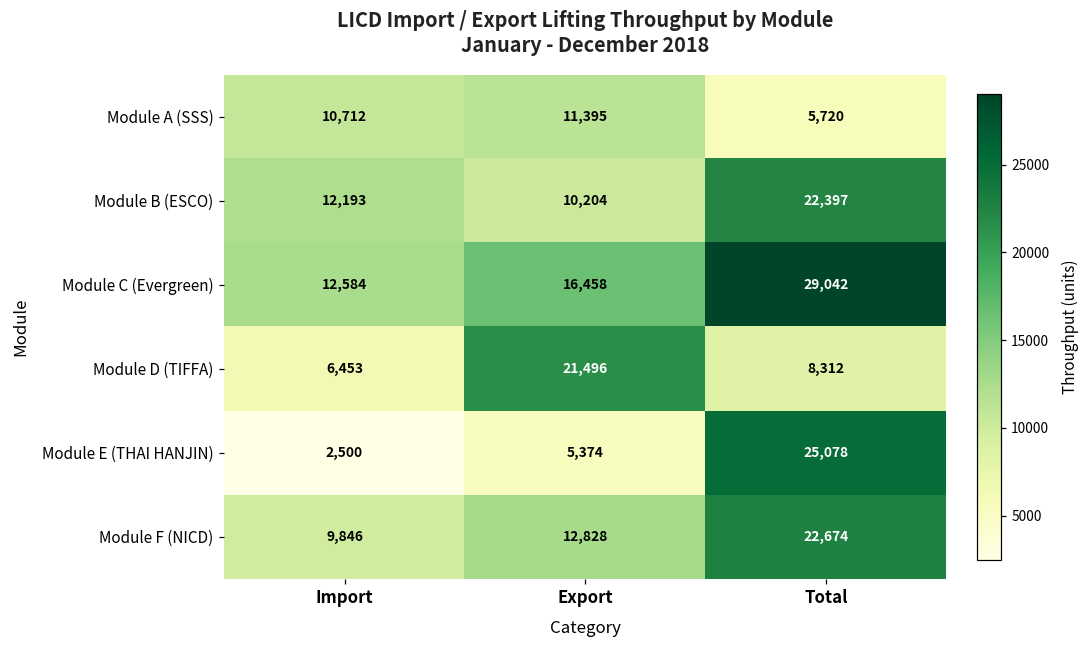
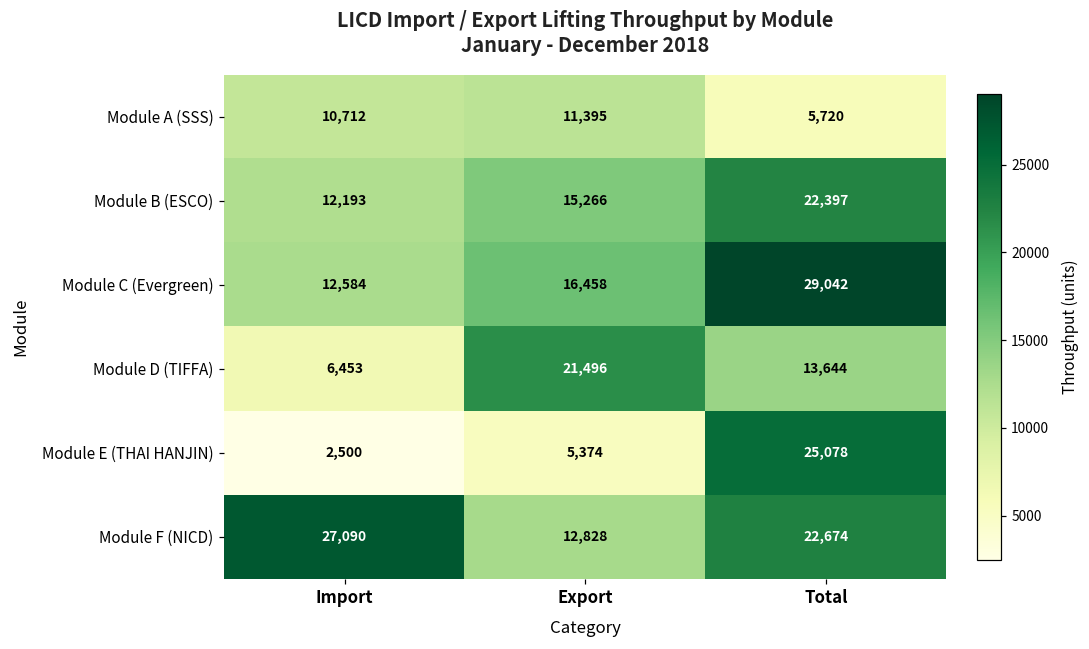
Module B (ESCO), Export: 10,204 -> 15,266
Module D (TIFFA), Total: 8,312 -> 13,644
Module F (NICD), Import: 9,846 -> 27,090
